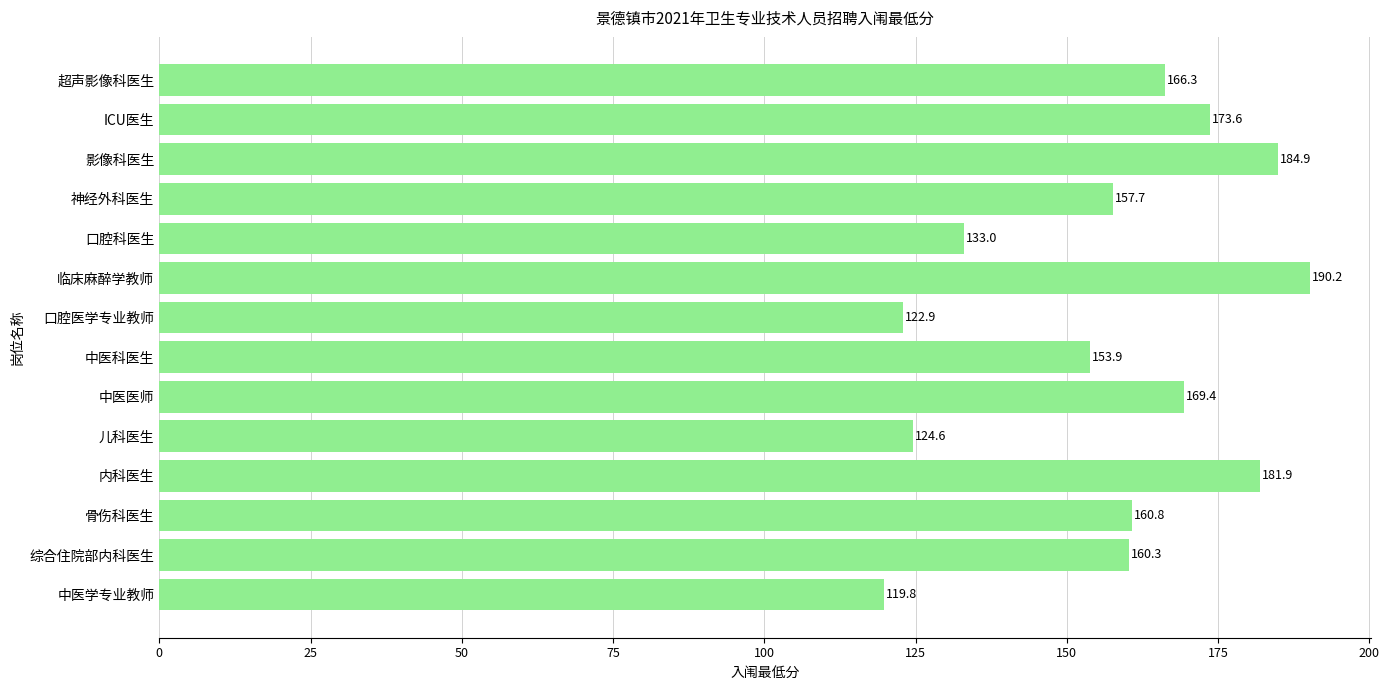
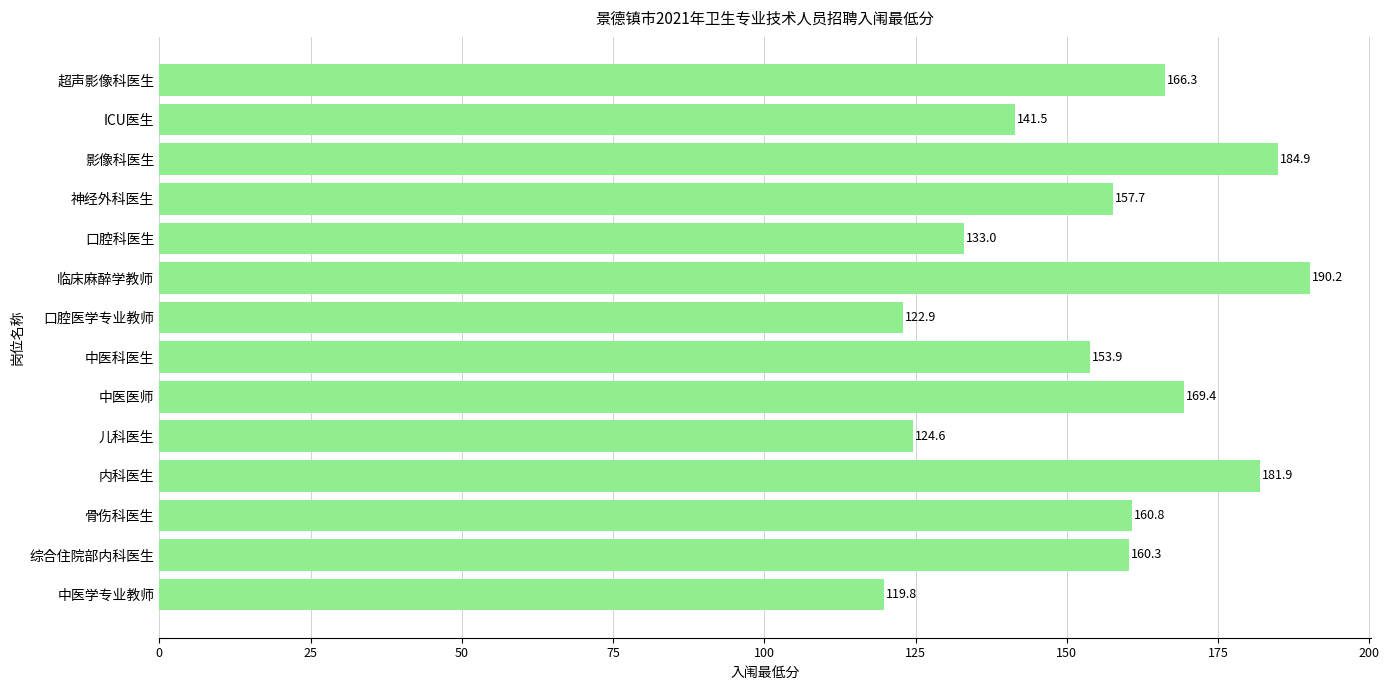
ICU医生: 173.6 -> 141.5
